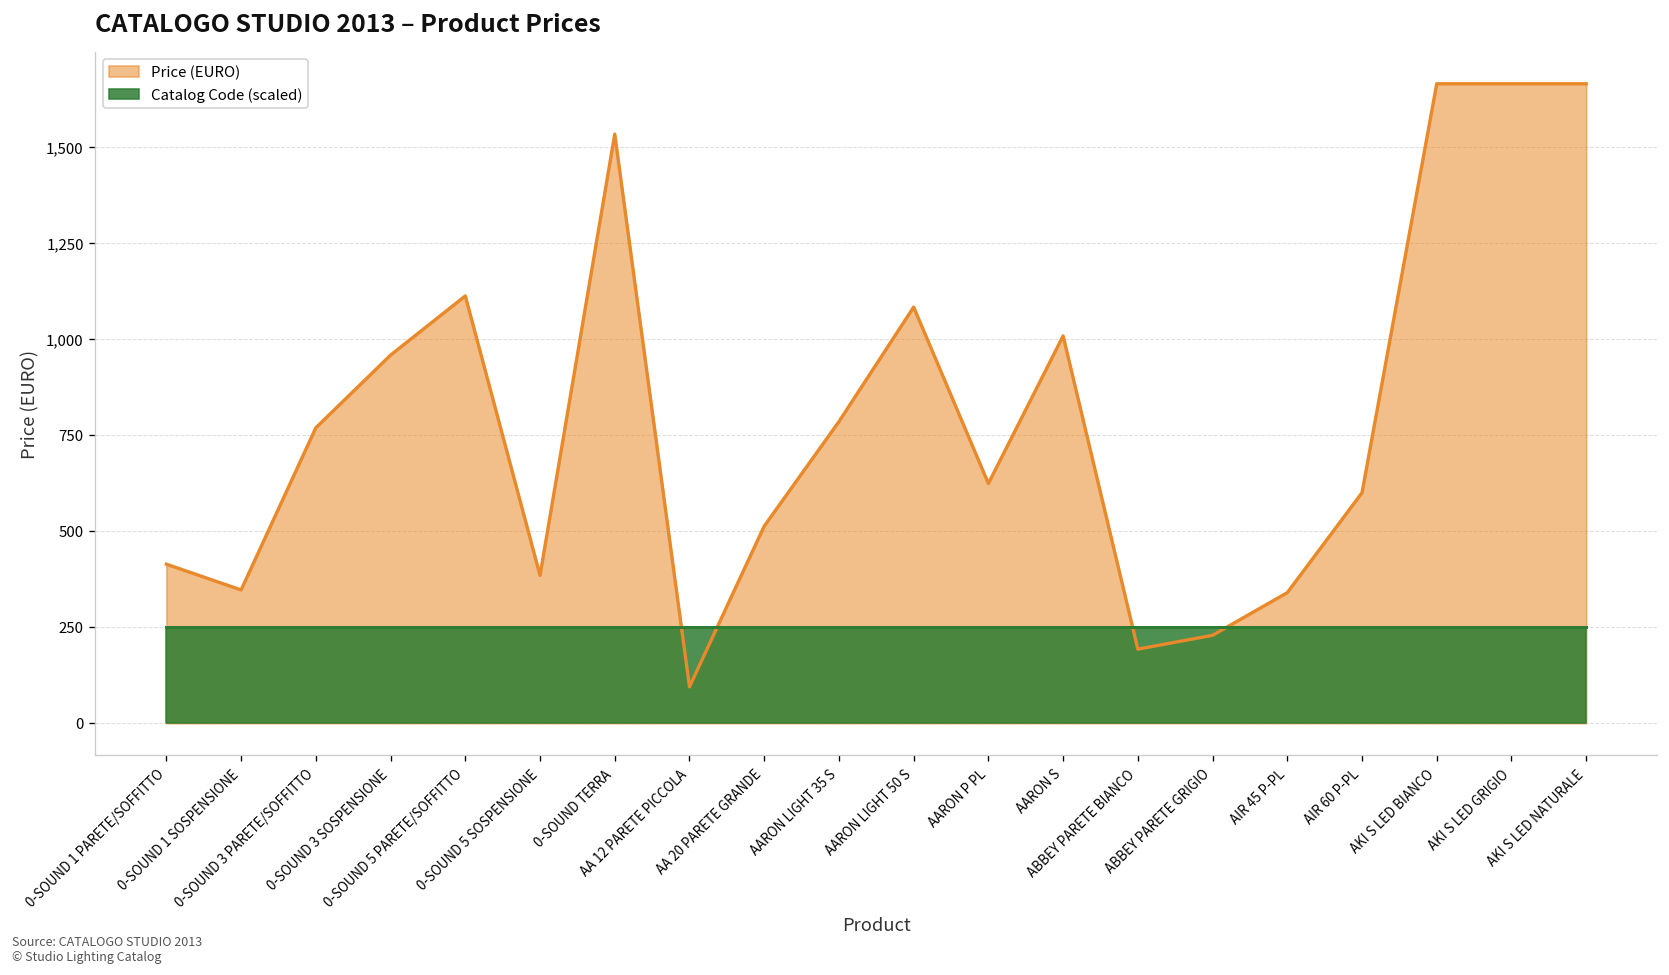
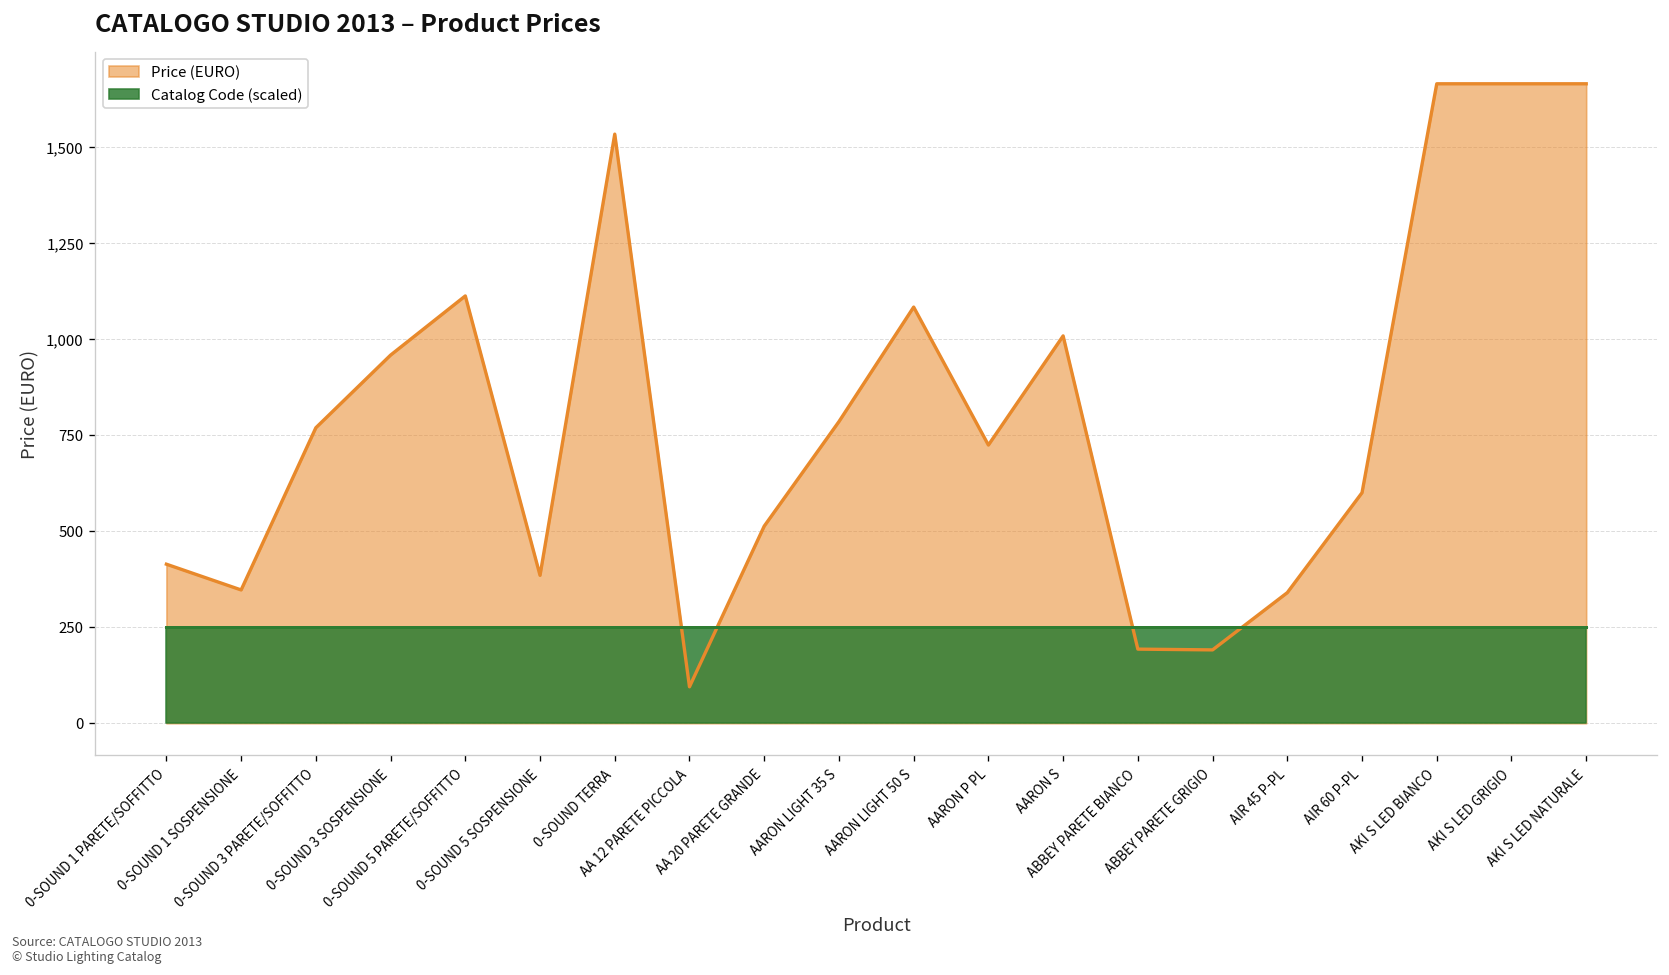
Price (EURO), AARON P PL: 620 -> 720
Price (EURO), ABBEY PARETE GRIGIO: 230 -> 190
